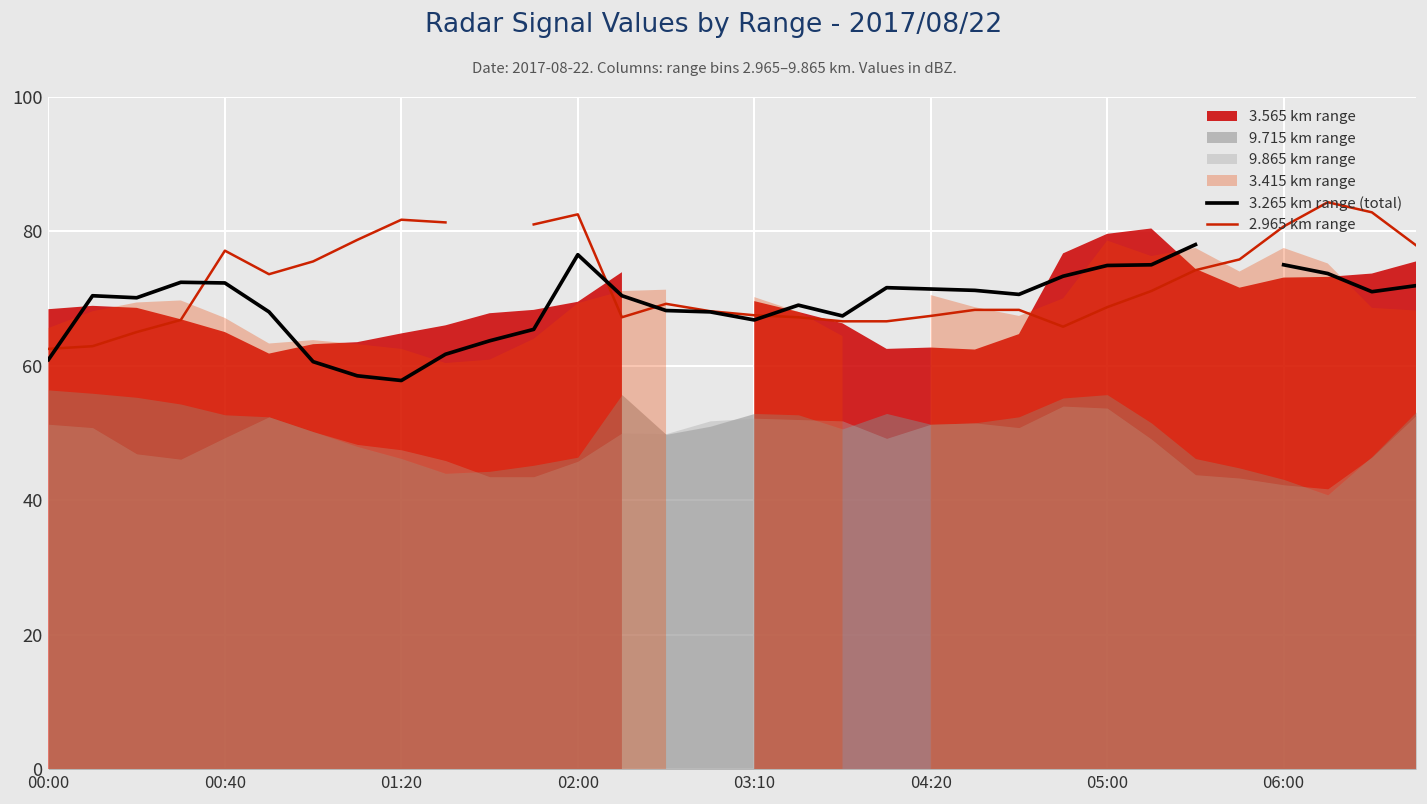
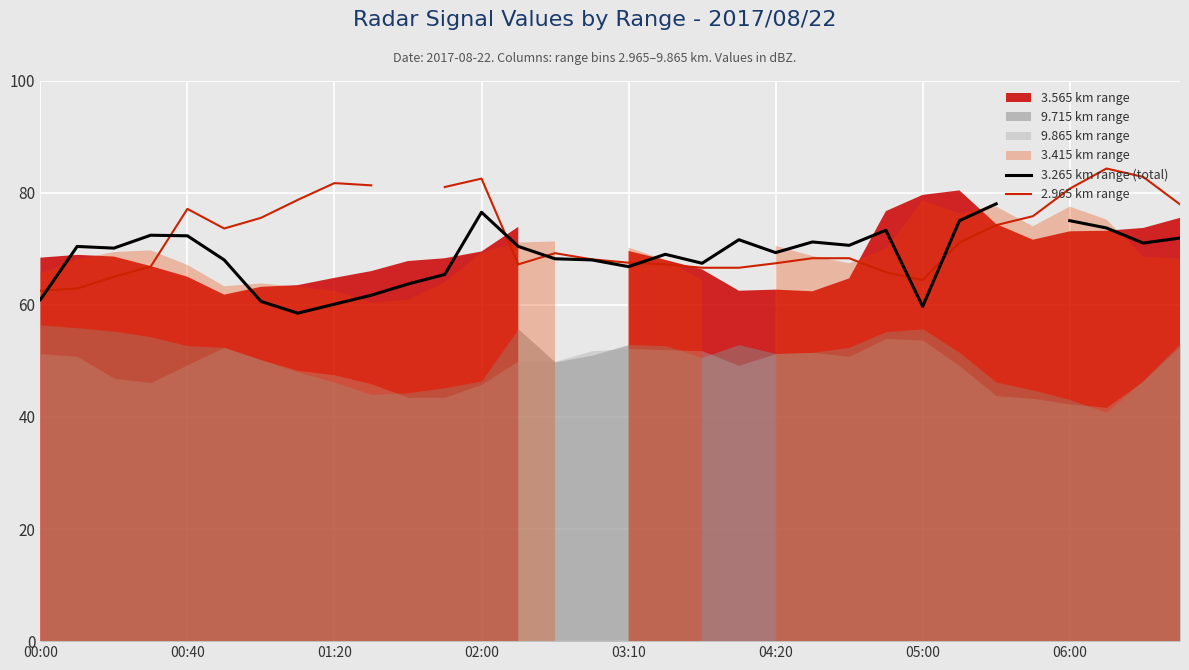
3.265 km range (total), 01:20: 58 -> 60
3.265 km range (total), 04:20: 71 -> 69
3.265 km range (total), 05:00: 75 -> 60
2.965 km range, 05:00: 69 -> 64
